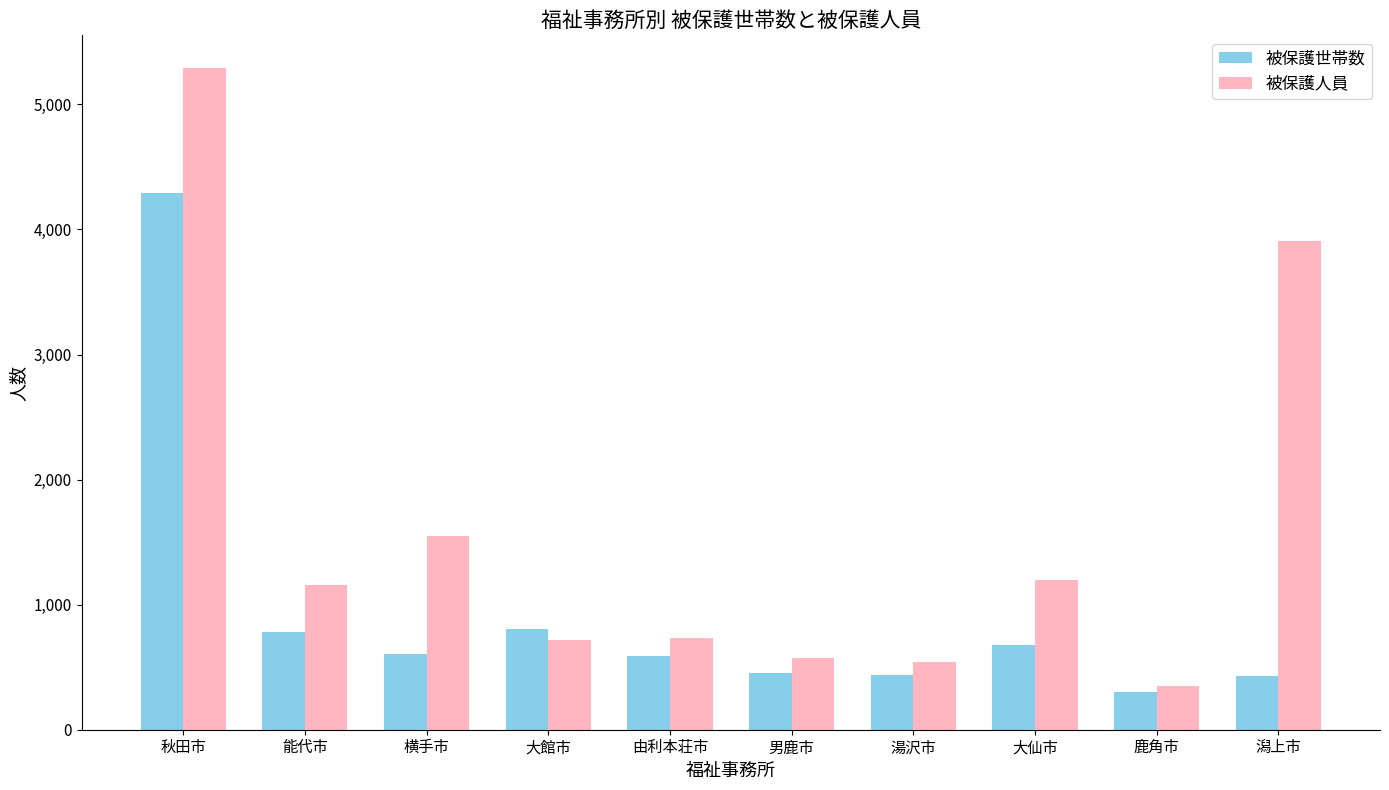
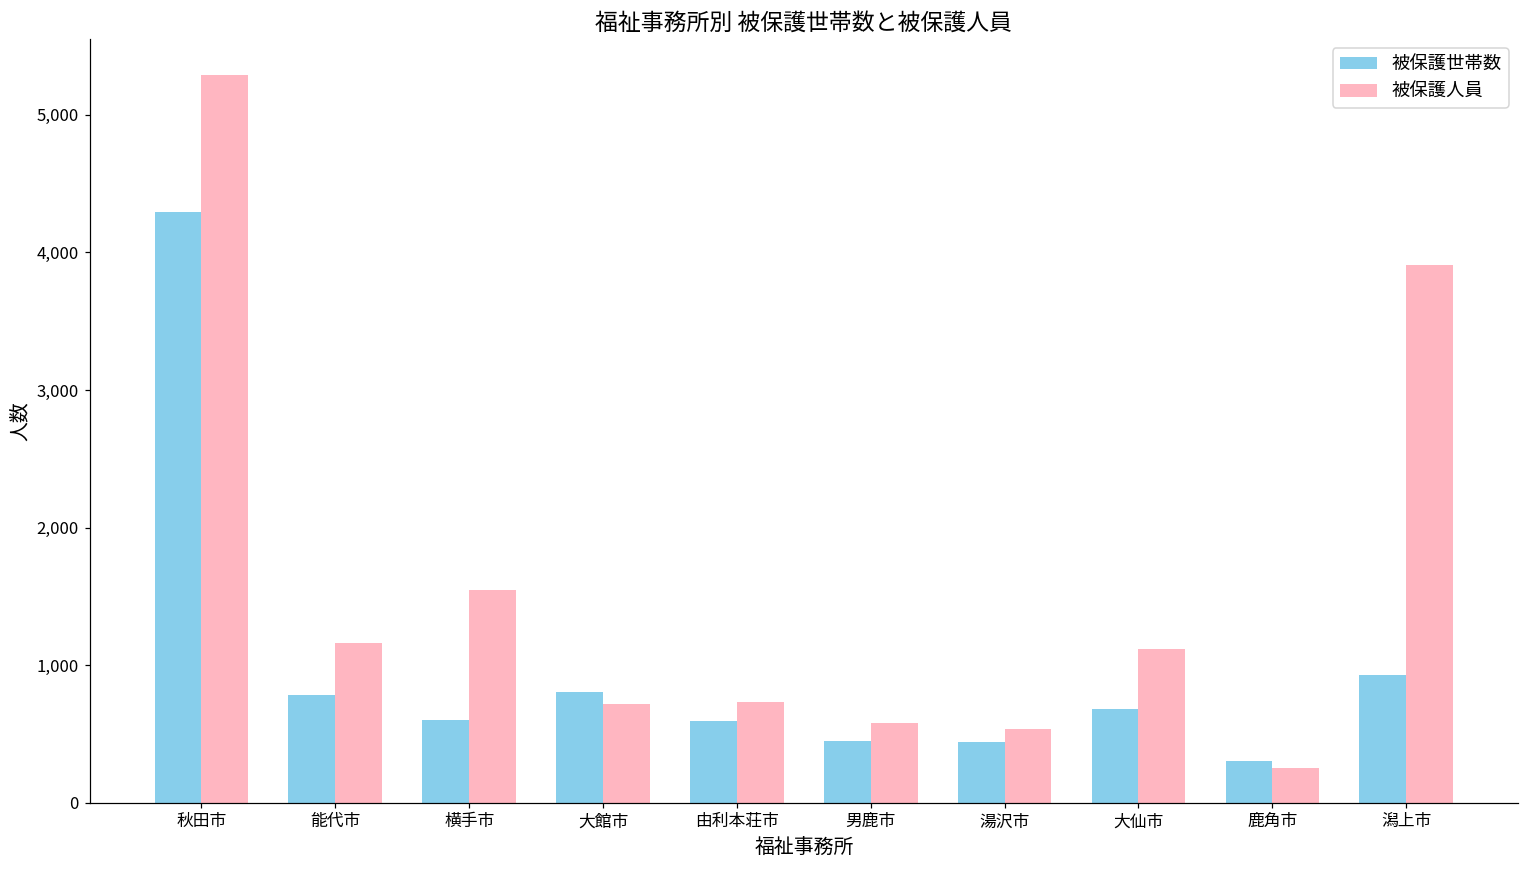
被保護人員, 大仙市: 1,200 -> 1,120
被保護人員, 鹿角市: 350 -> 250
被保護世帯数, 潟上市: 430 -> 930
